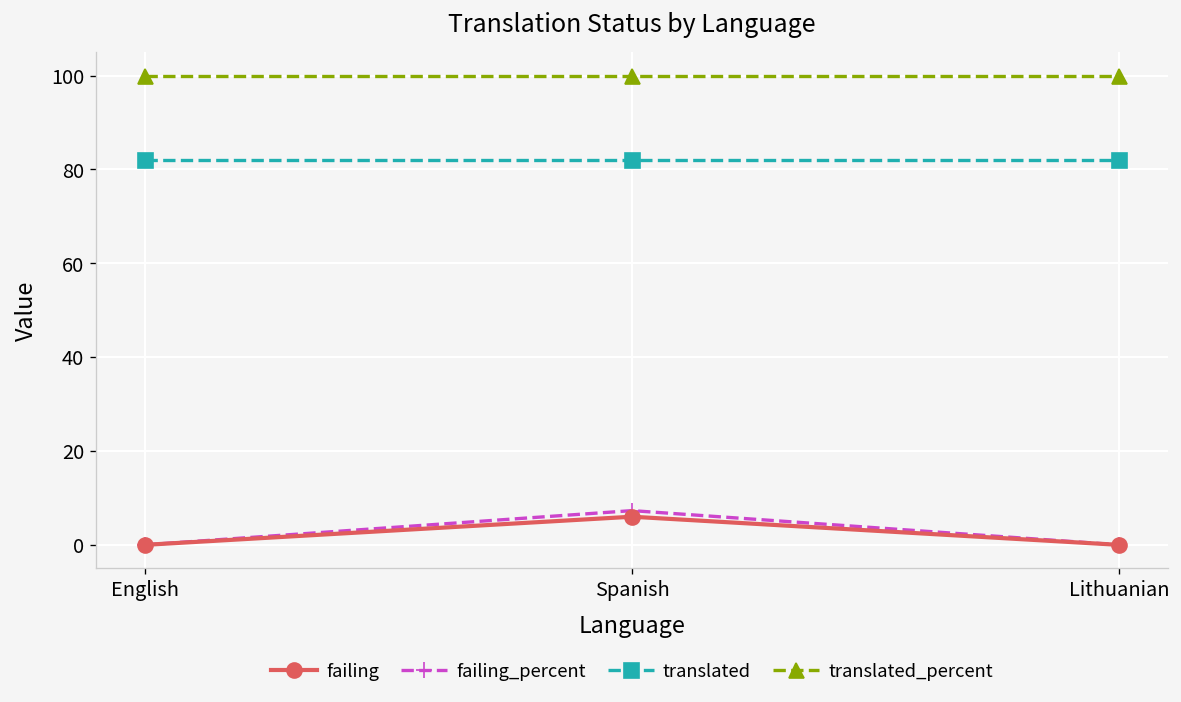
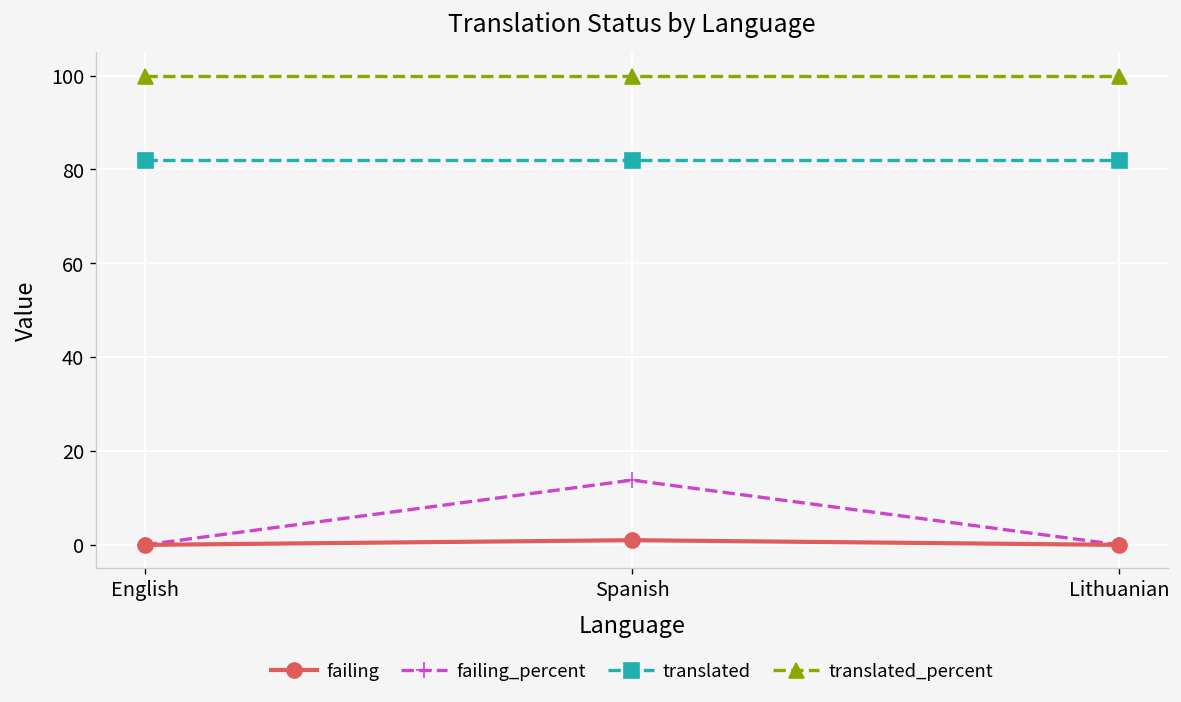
failing, Spanish: 6 -> 1
failing_percent, Spanish: 7 -> 14
